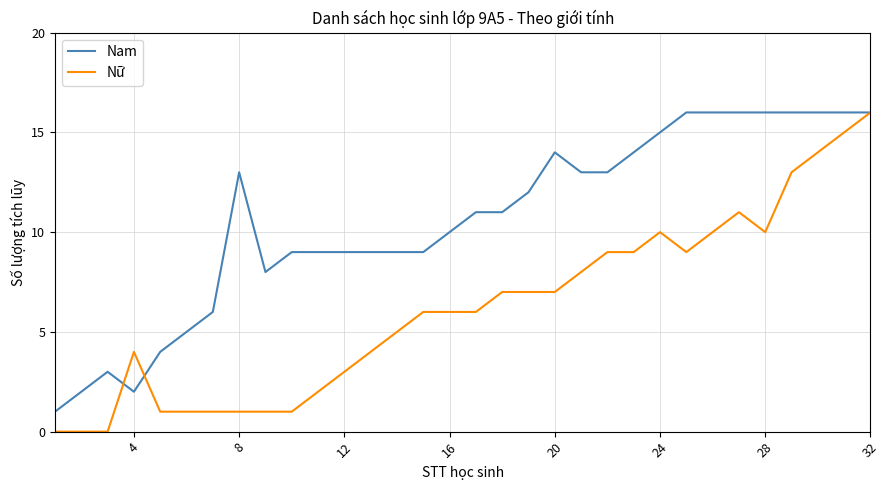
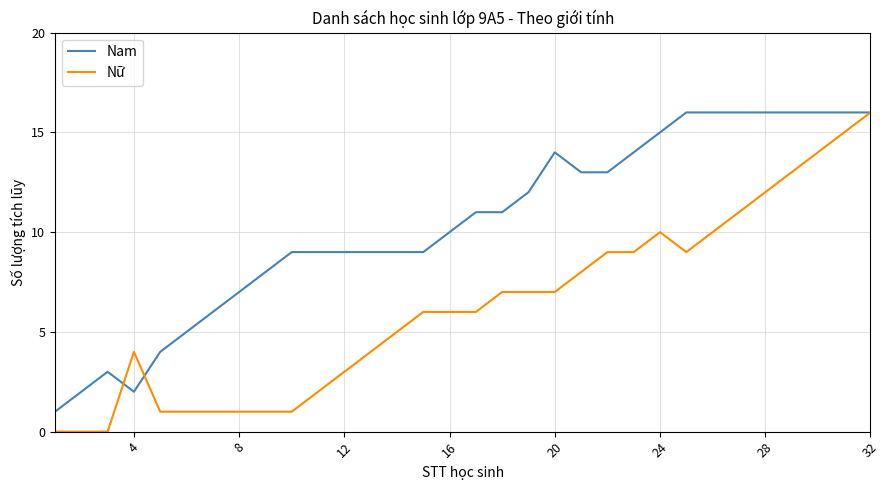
Nam, 8: 13 -> 7
Nữ, 28: 10 -> 12
